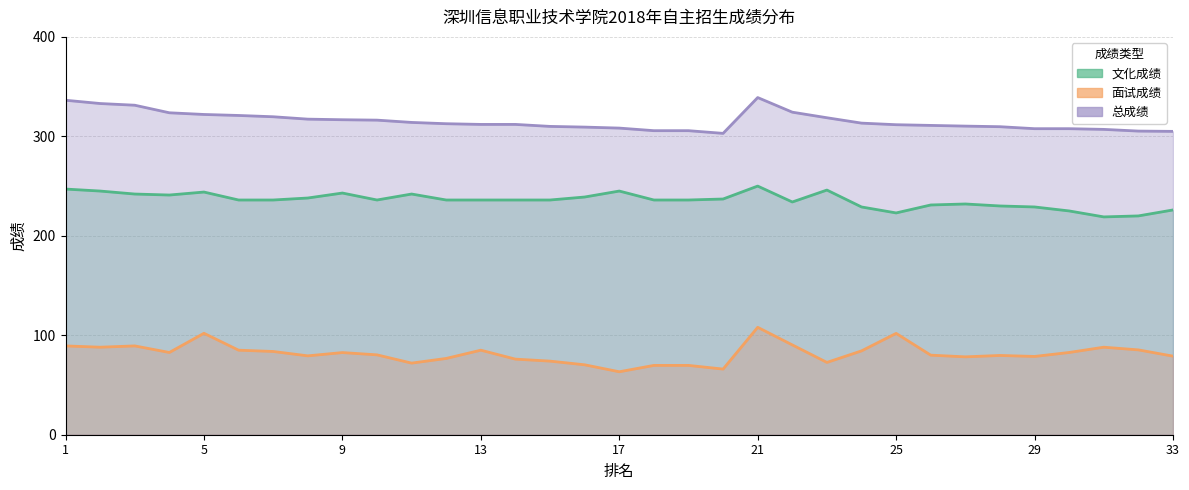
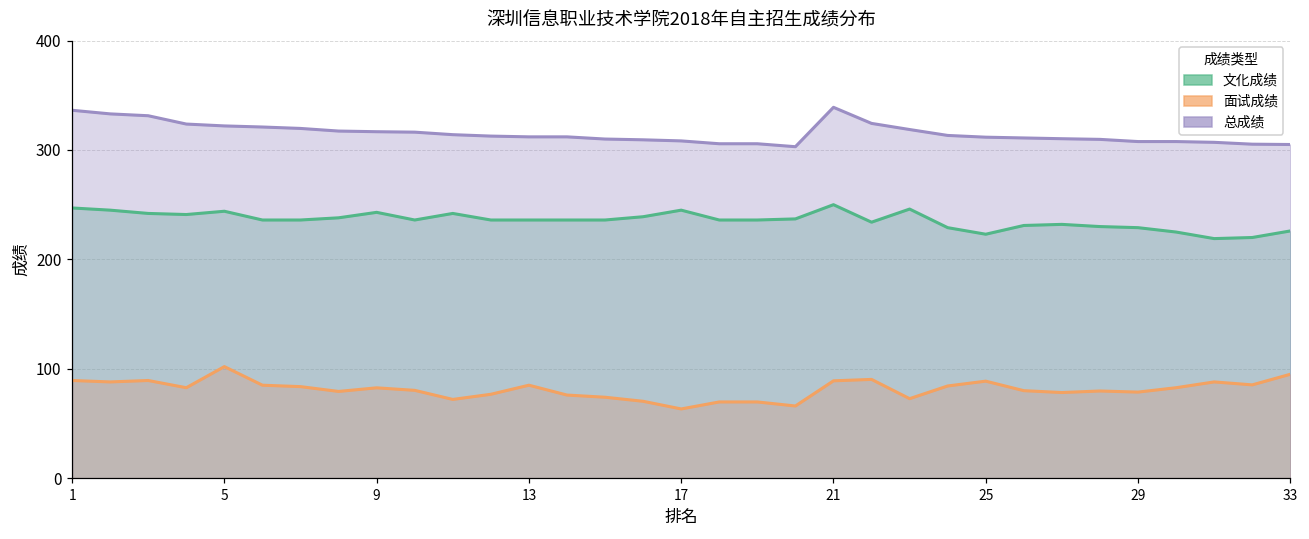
面试成绩, 21: 110 -> 90
面试成绩, 25: 100 -> 90
面试成绩, 33: 80 -> 100
